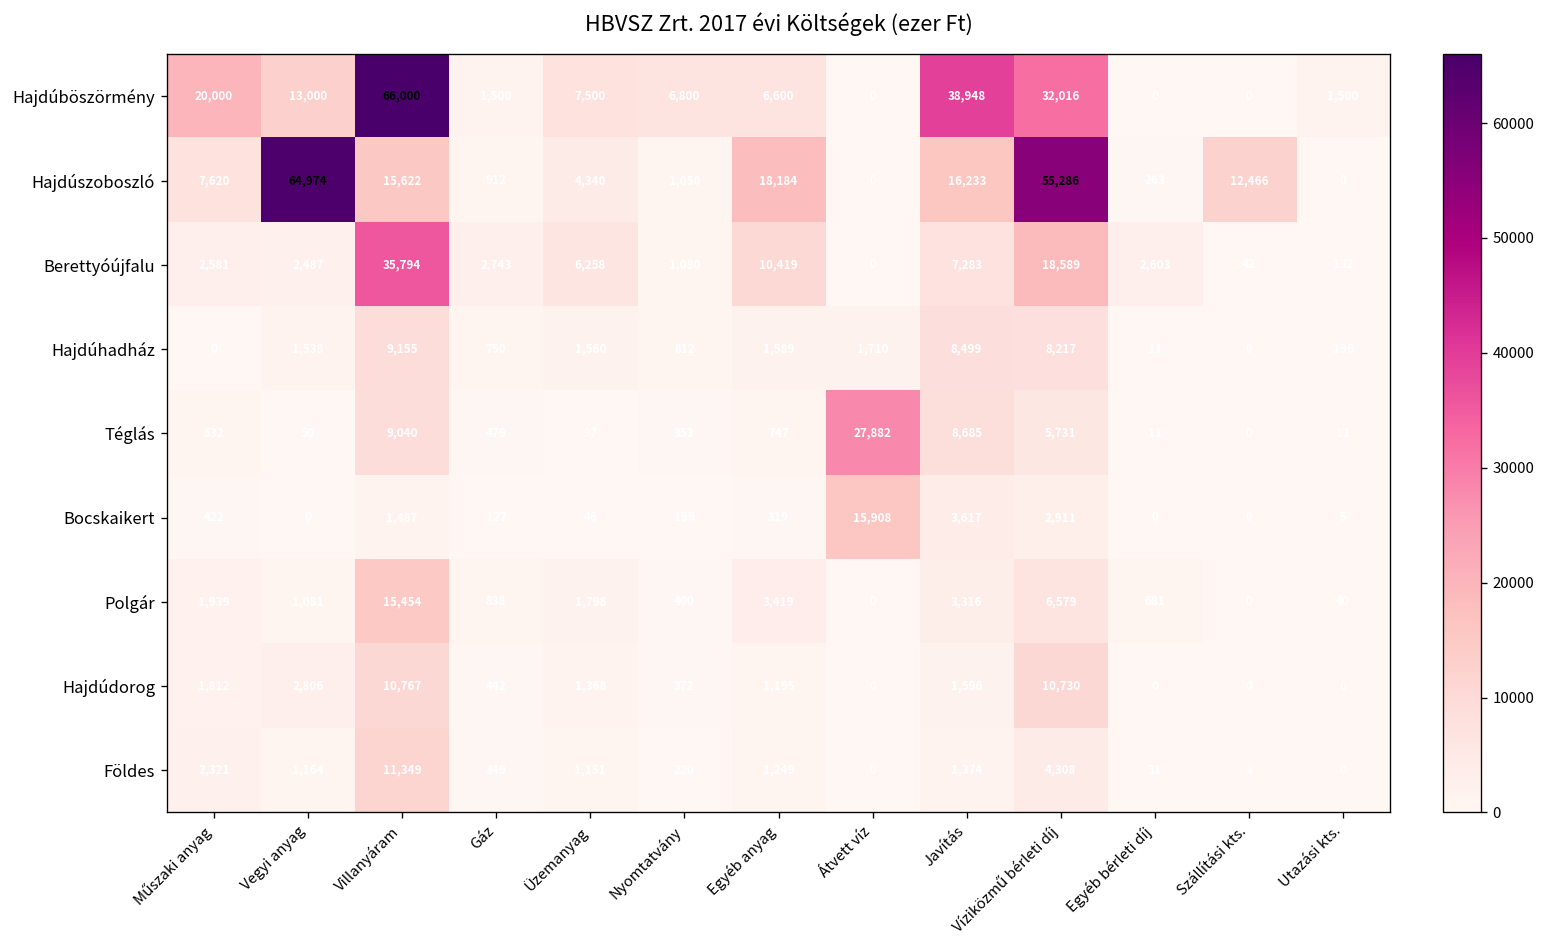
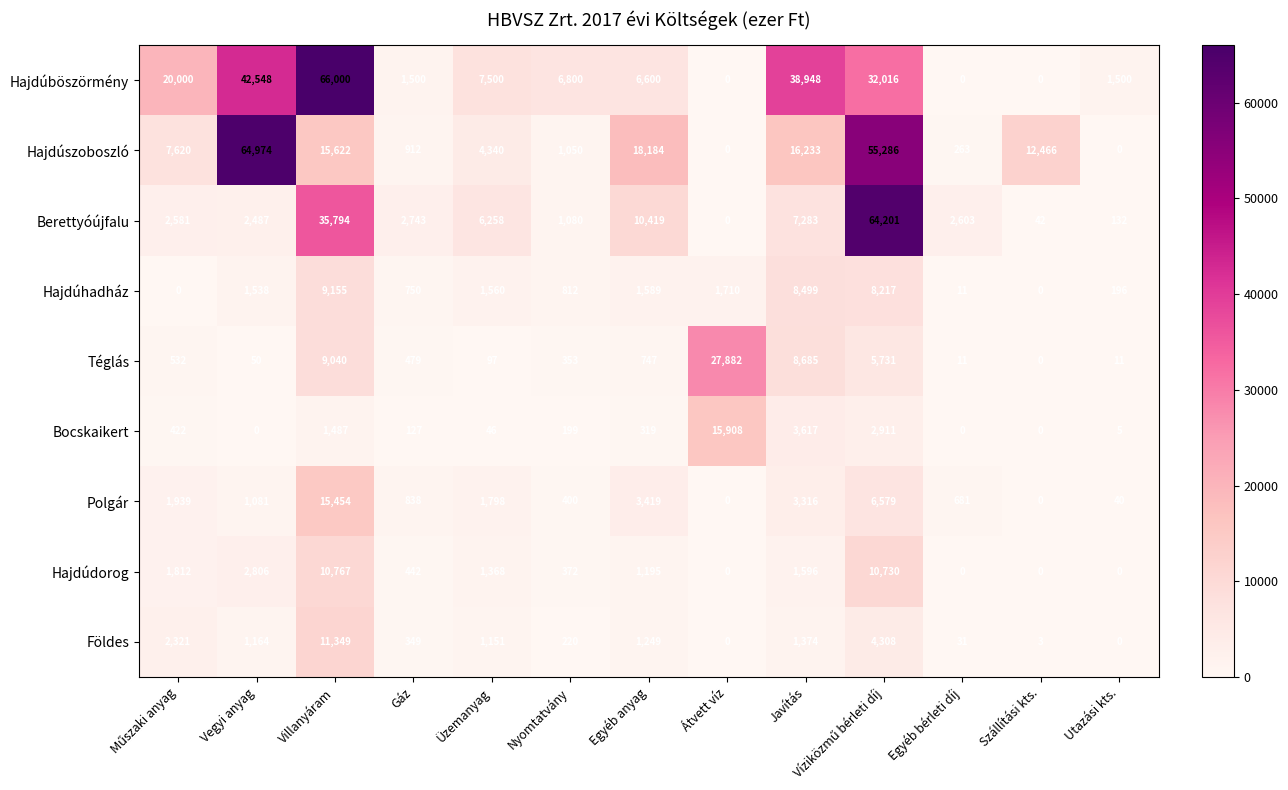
Hajdúböszörmény, Vegyi anyag: 13,000 -> 42,548
Berettyóújfalu, Víziközmű bérleti díj: 18,589 -> 64,201
